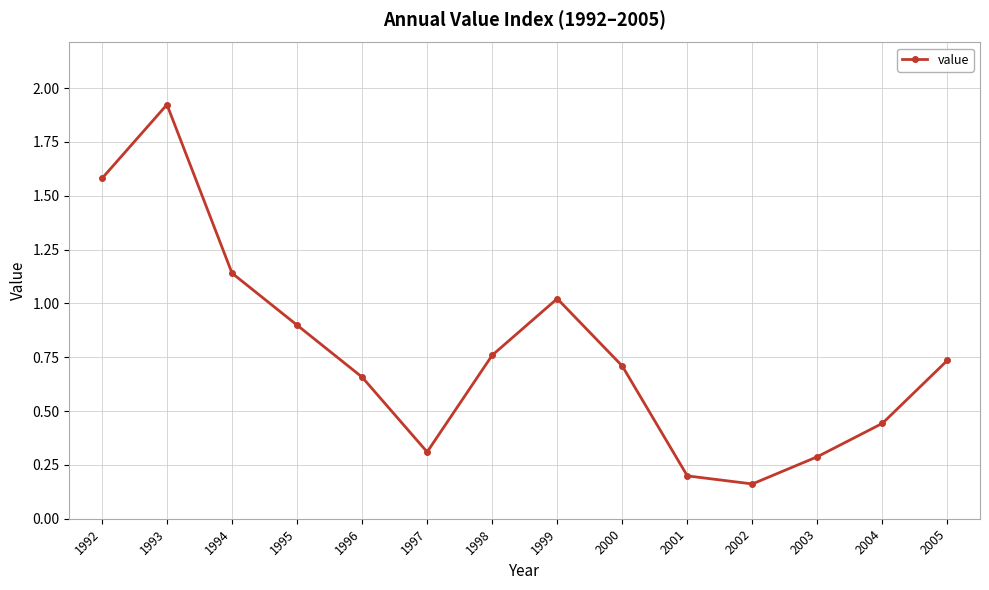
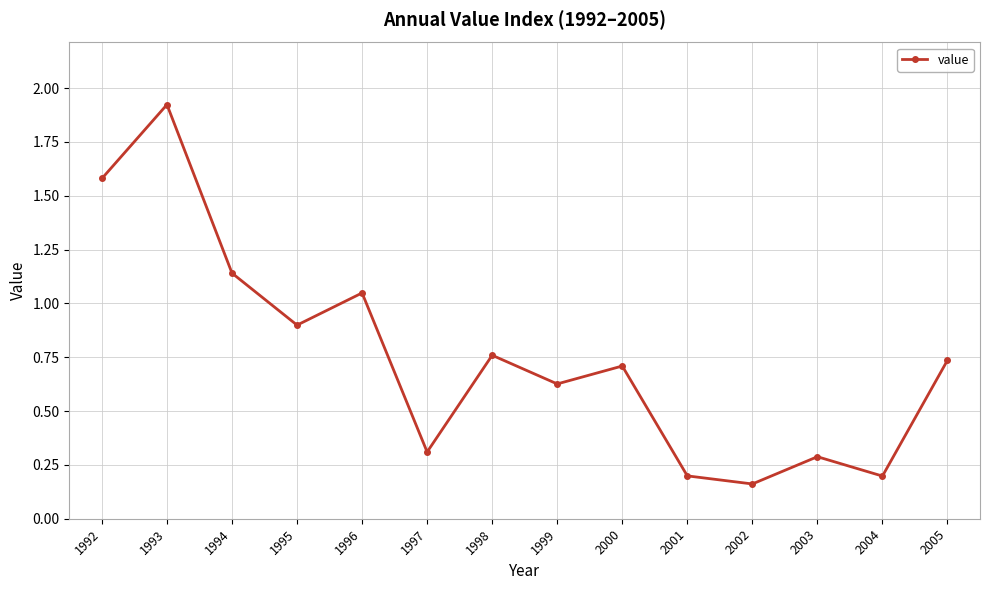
1996: 0.66 -> 1.05
1999: 1.02 -> 0.63
2004: 0.44 -> 0.20
